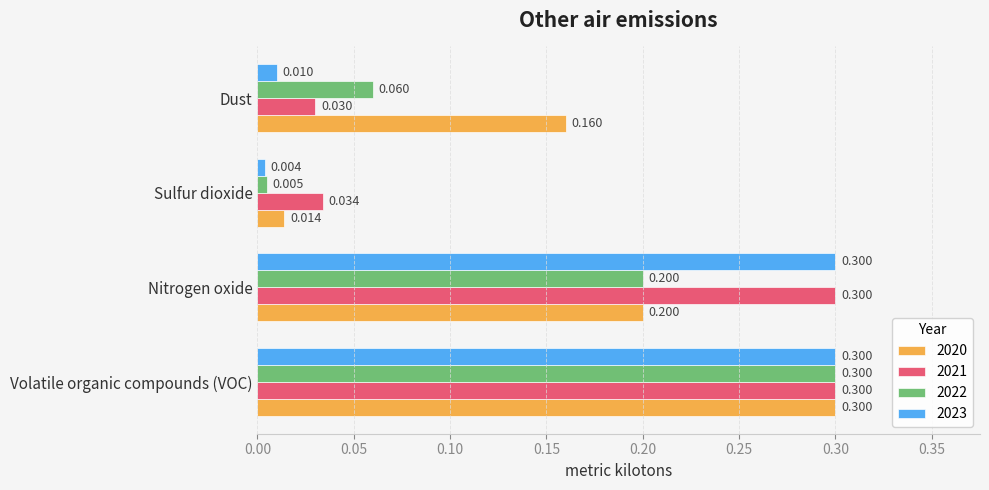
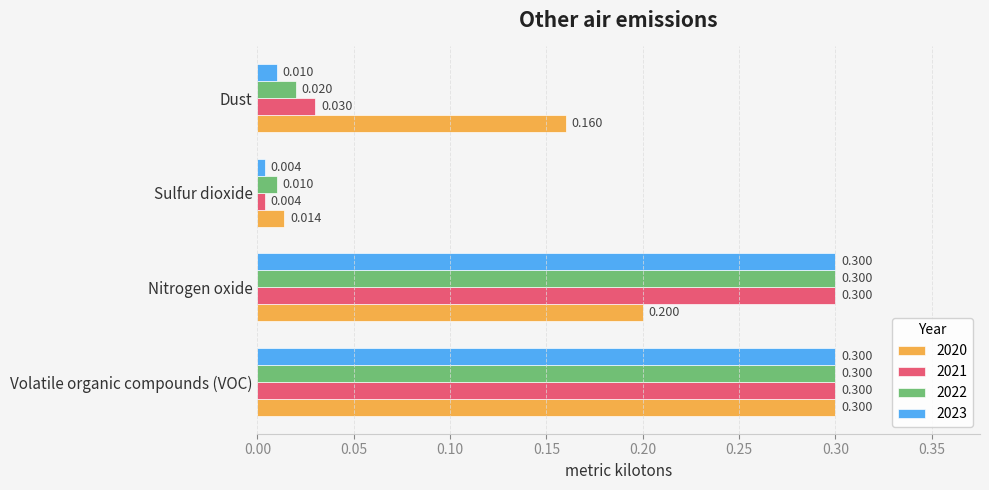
2022, Dust: 0.060 -> 0.020
2022, Sulfur dioxide: 0.005 -> 0.010
2021, Sulfur dioxide: 0.034 -> 0.004
2022, Nitrogen oxide: 0.200 -> 0.300
